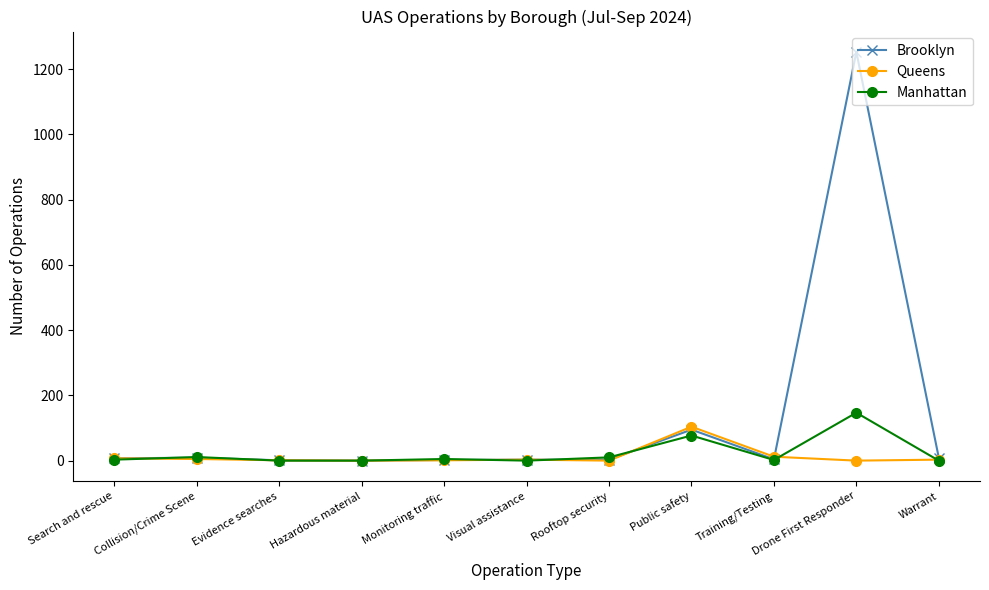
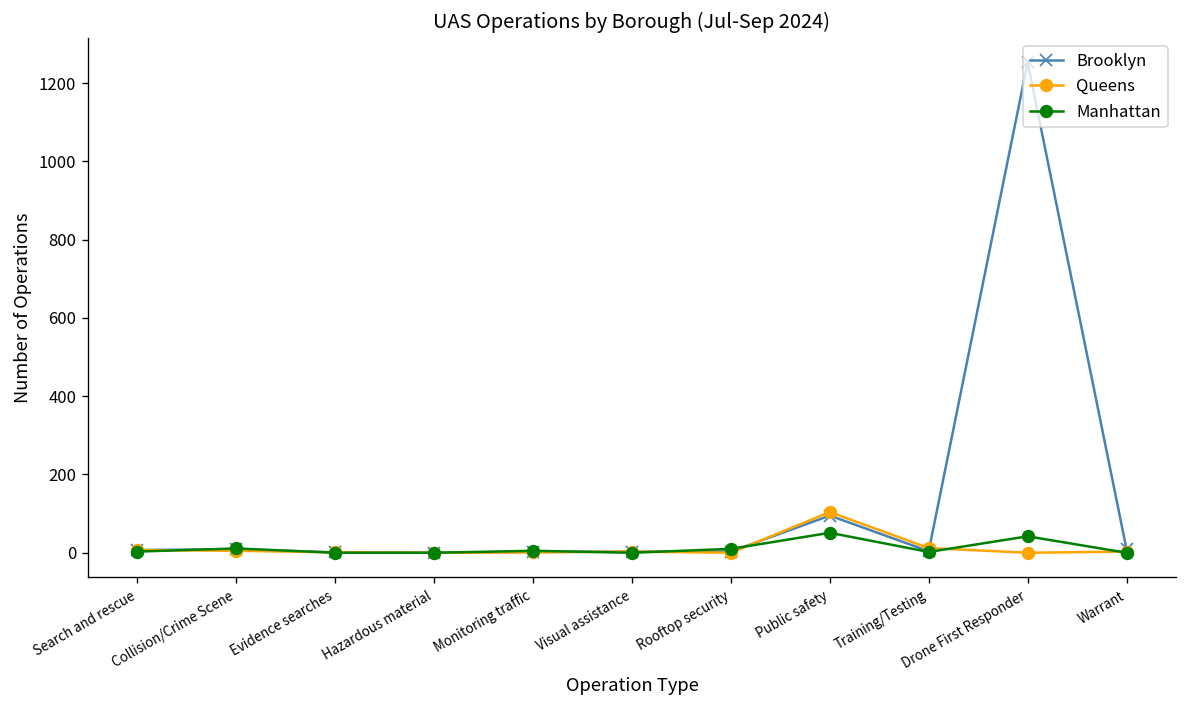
Manhattan, Public safety: 80 -> 50
Manhattan, Drone First Responder: 150 -> 40
